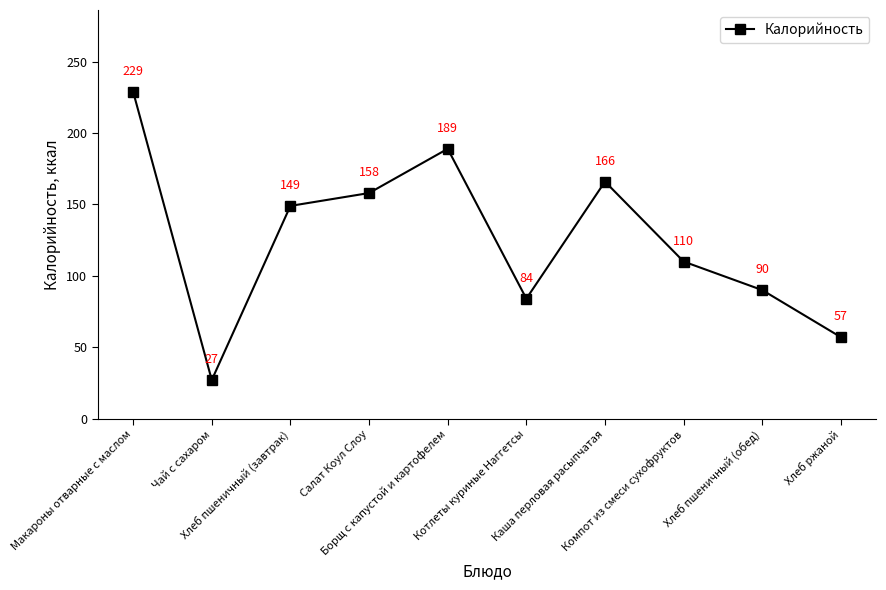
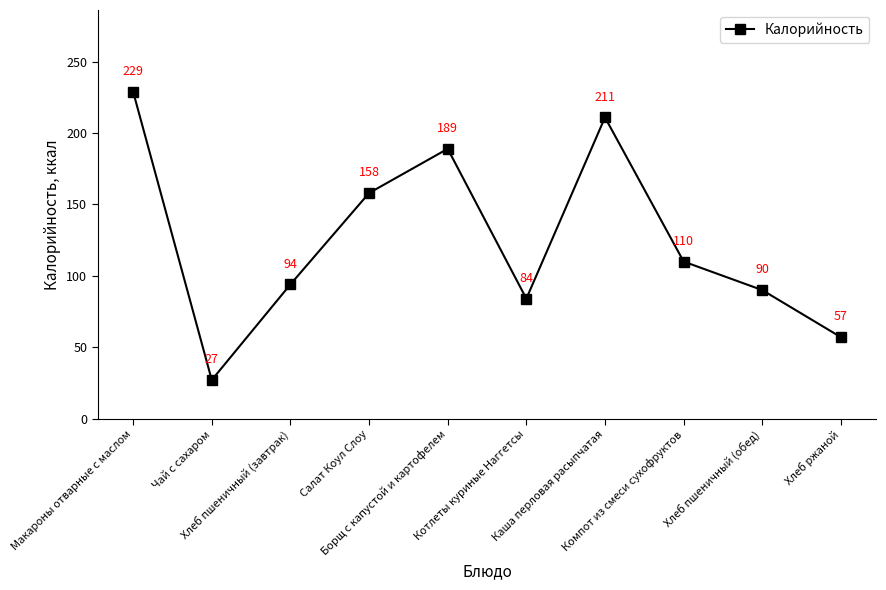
Хлеб пшеничный (завтрак): 149 -> 94
Каша перловая расыпчатая: 166 -> 211
